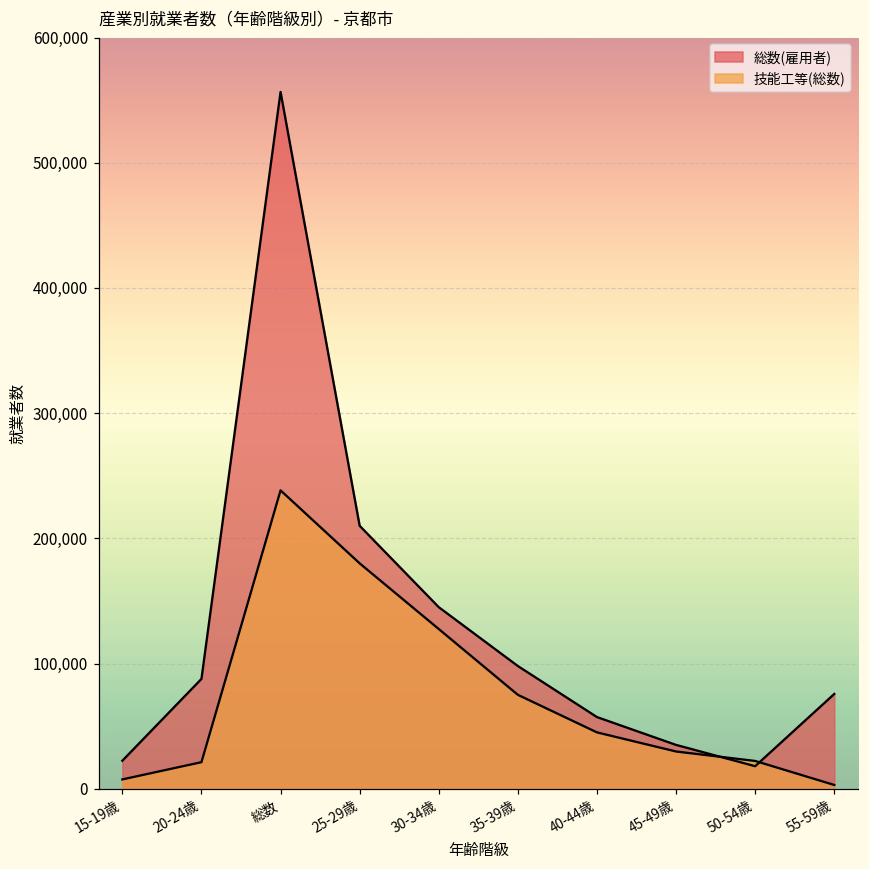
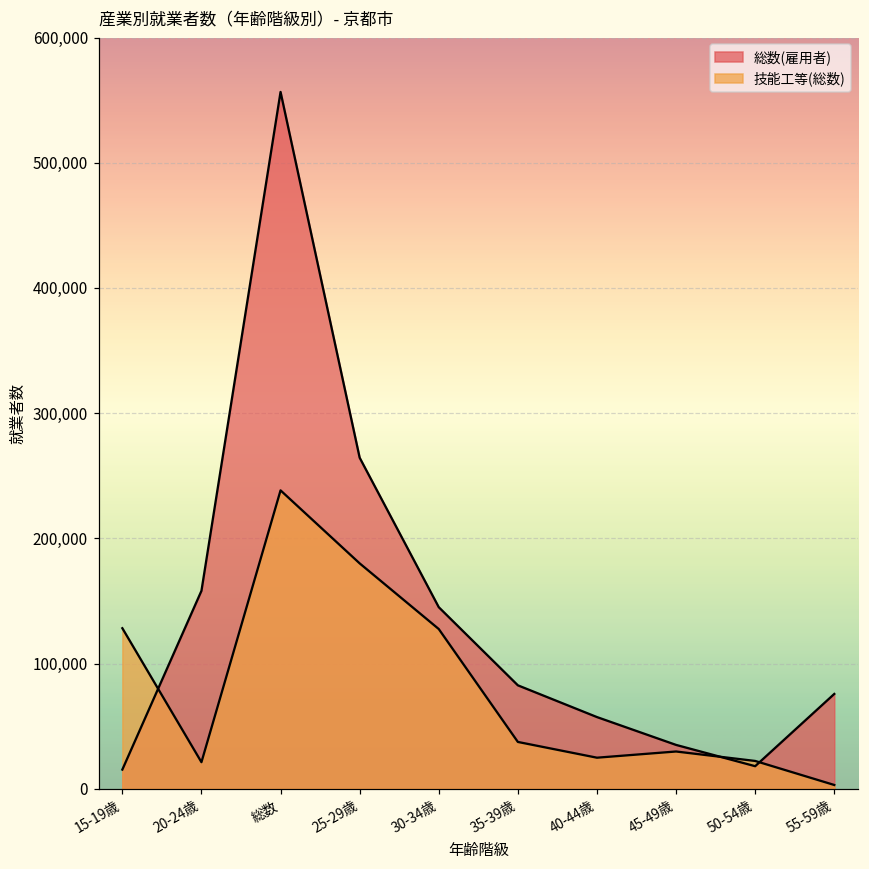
総数(雇用者), 15-19歳: 22,000 -> 15,000
技能工等(総数), 15-19歳: 7,000 -> 128,000
総数(雇用者), 20-24歳: 88,000 -> 158,000
総数(雇用者), 25-29歳: 210,000 -> 264,000
総数(雇用者), 35-39歳: 98,000 -> 83,000
技能工等(総数), 35-39歳: 75,000 -> 37,000
技能工等(総数), 40-44歳: 45,000 -> 25,000
